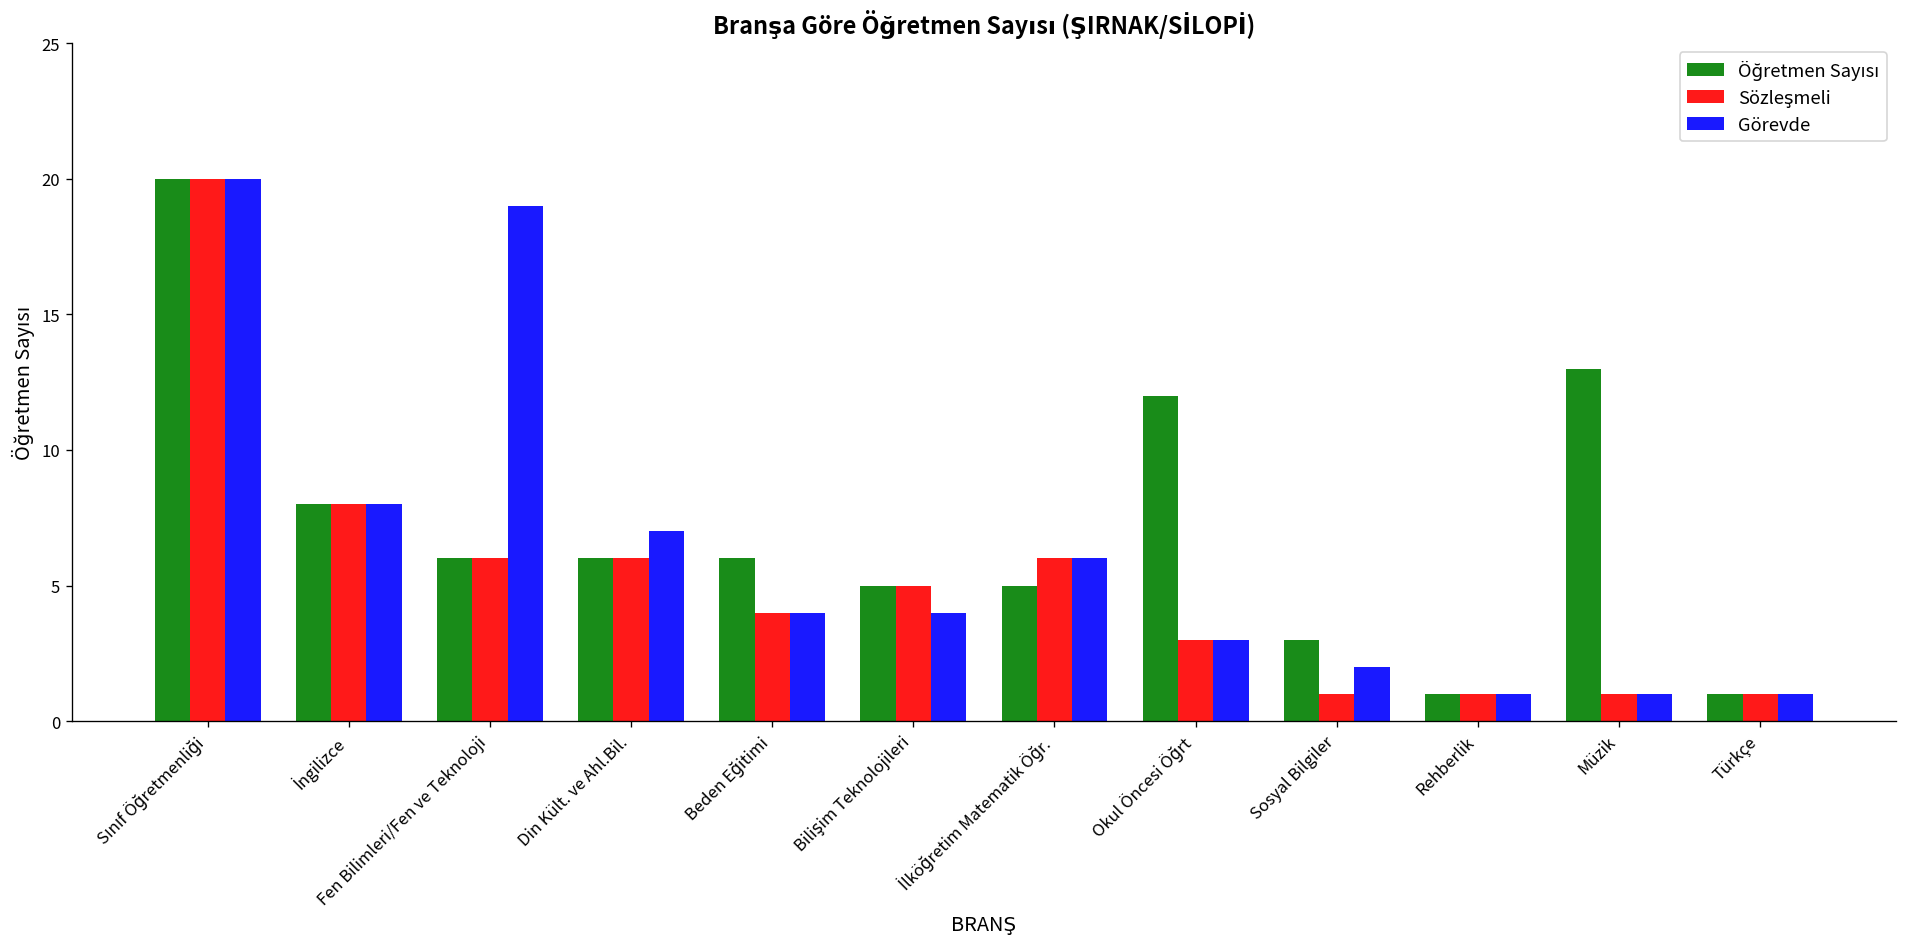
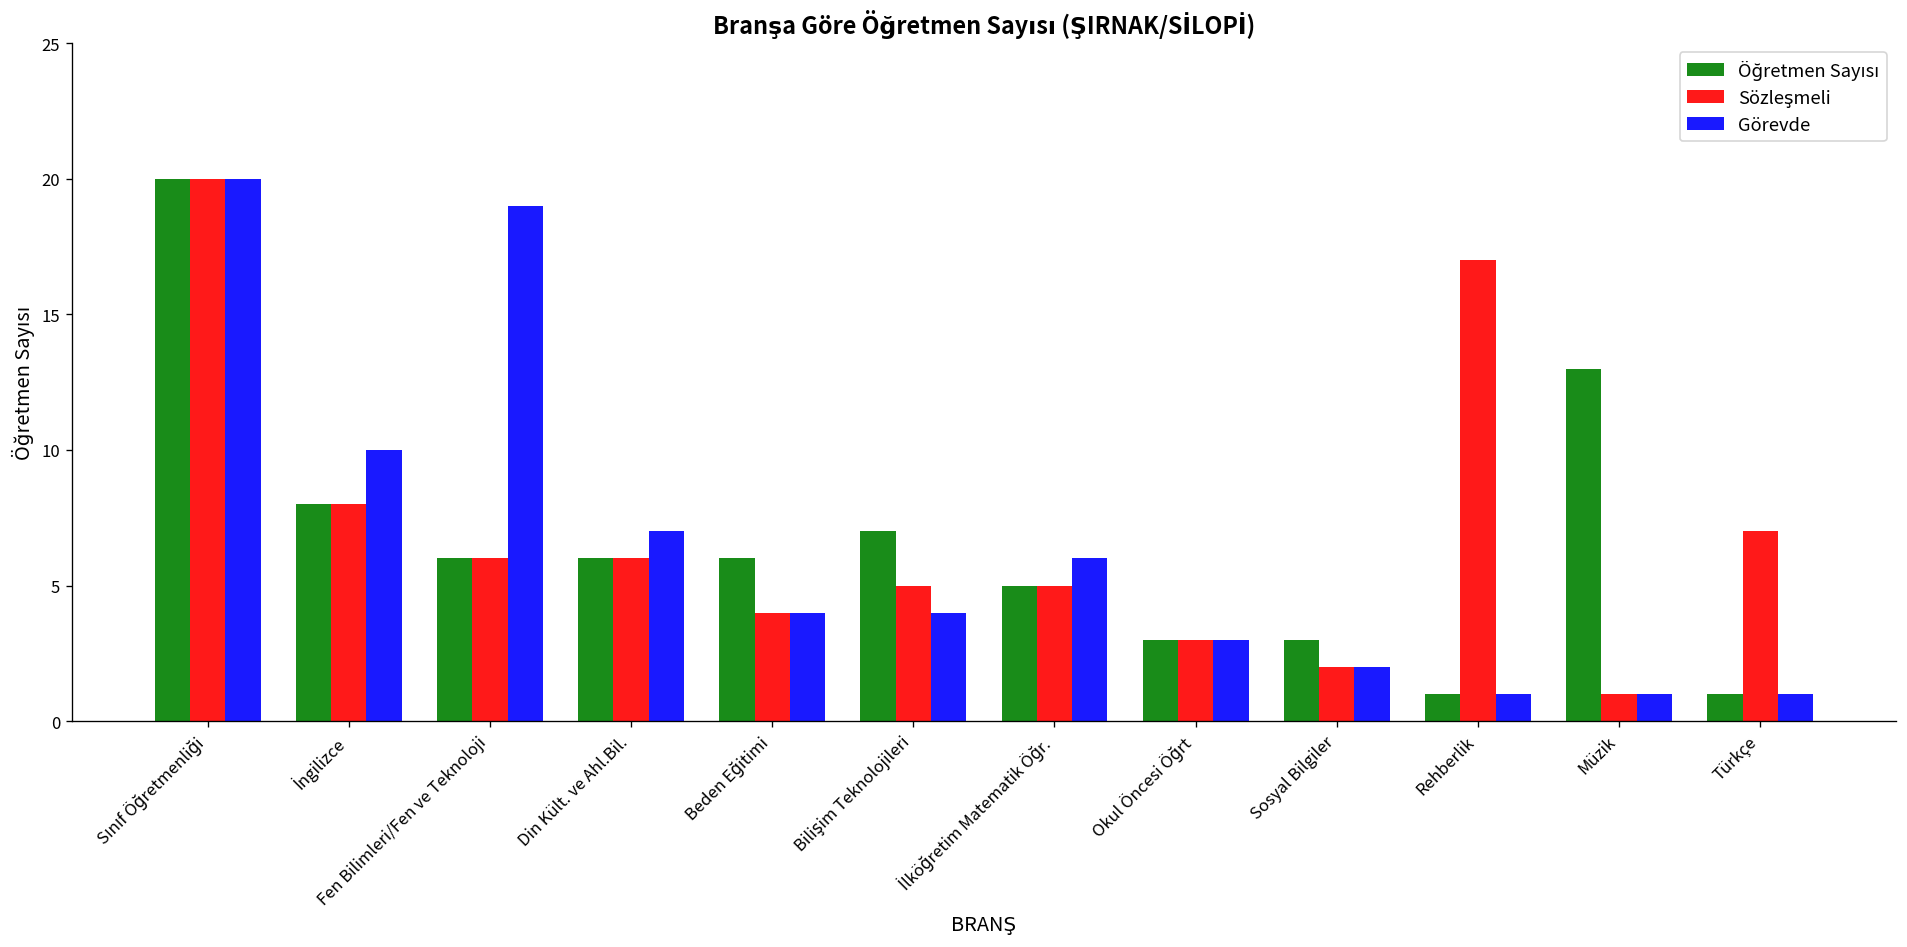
Görevde, İngilizce: 8 -> 10
Öğretmen Sayısı, Bilişim Teknolojileri: 5 -> 7
Sözleşmeli, İlköğretim Matematik Öğr.: 6 -> 5
Öğretmen Sayısı, Okul Öncesi Öğrt: 12 -> 3
Sözleşmeli, Sosyal Bilgiler: 1 -> 2
Sözleşmeli, Rehberlik: 1 -> 17
Sözleşmeli, Türkçe: 1 -> 7
